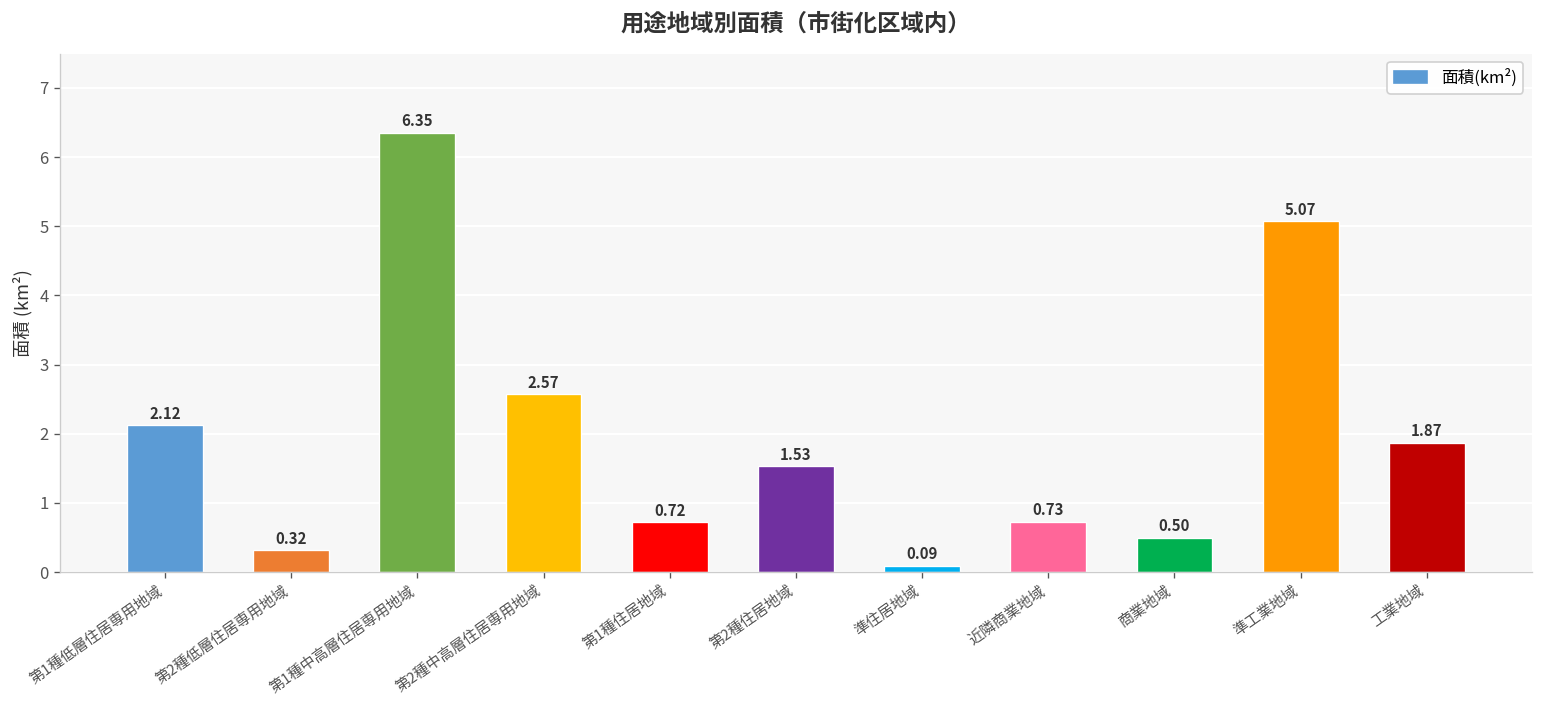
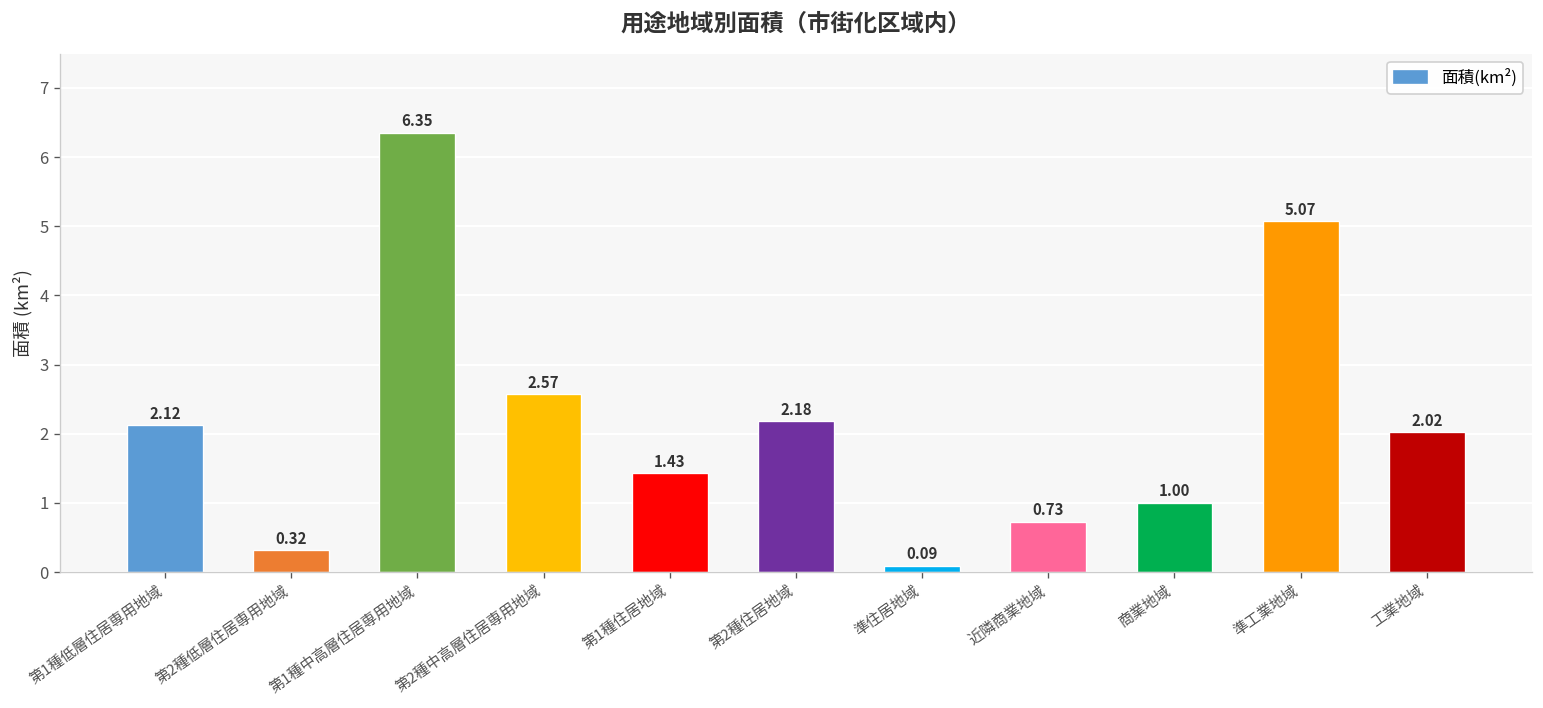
第1種住居地域: 0.72 -> 1.43
第2種住居地域: 1.53 -> 2.18
商業地域: 0.50 -> 1.00
工業地域: 1.87 -> 2.02
